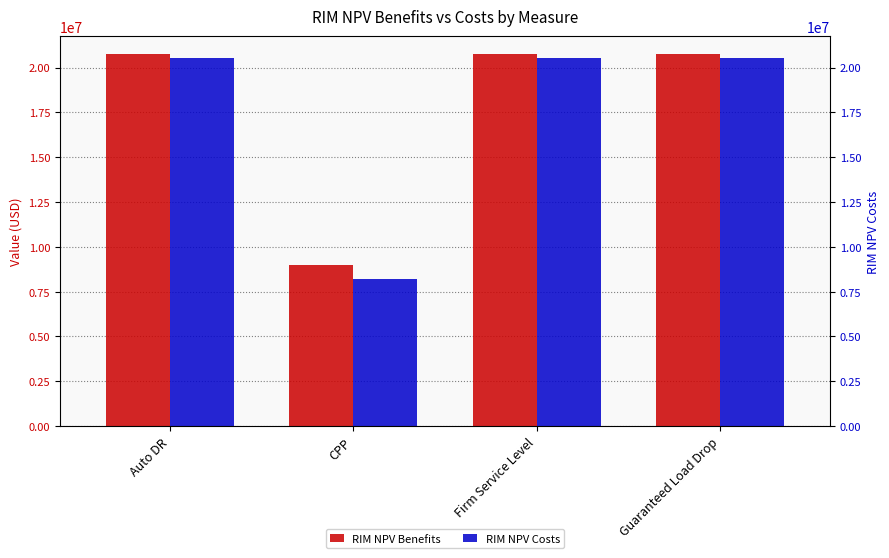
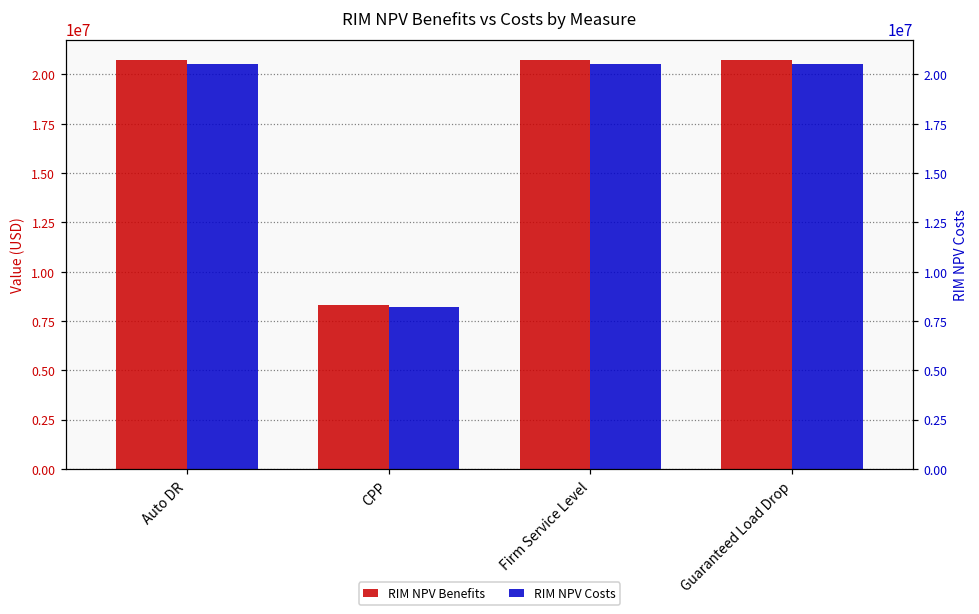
RIM NPV Benefits, CPP: 9000000 -> 8300000
